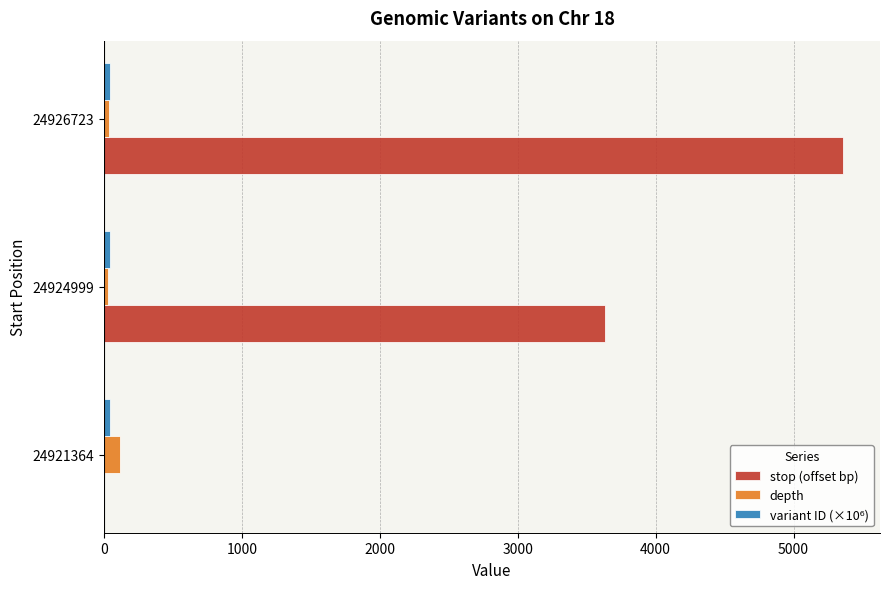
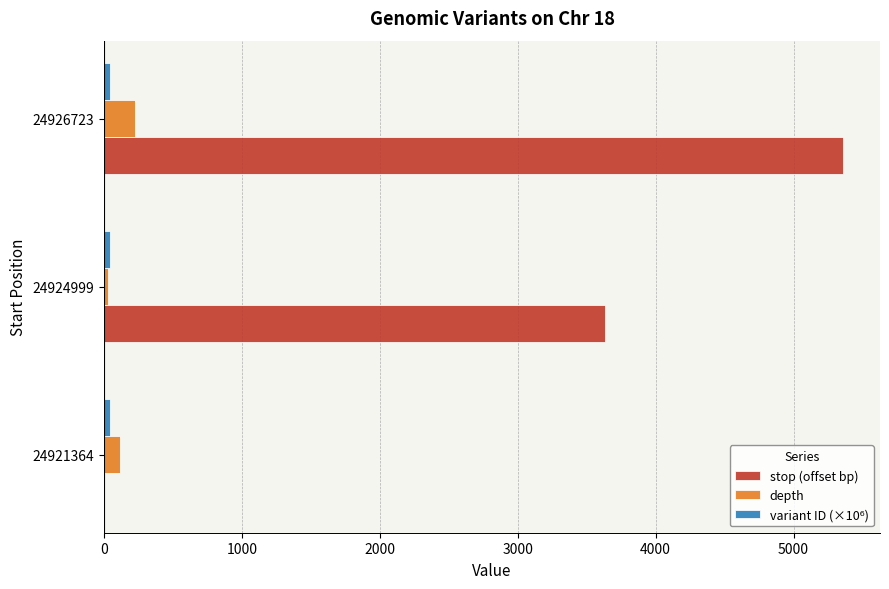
depth, 24926723: 40 -> 220
